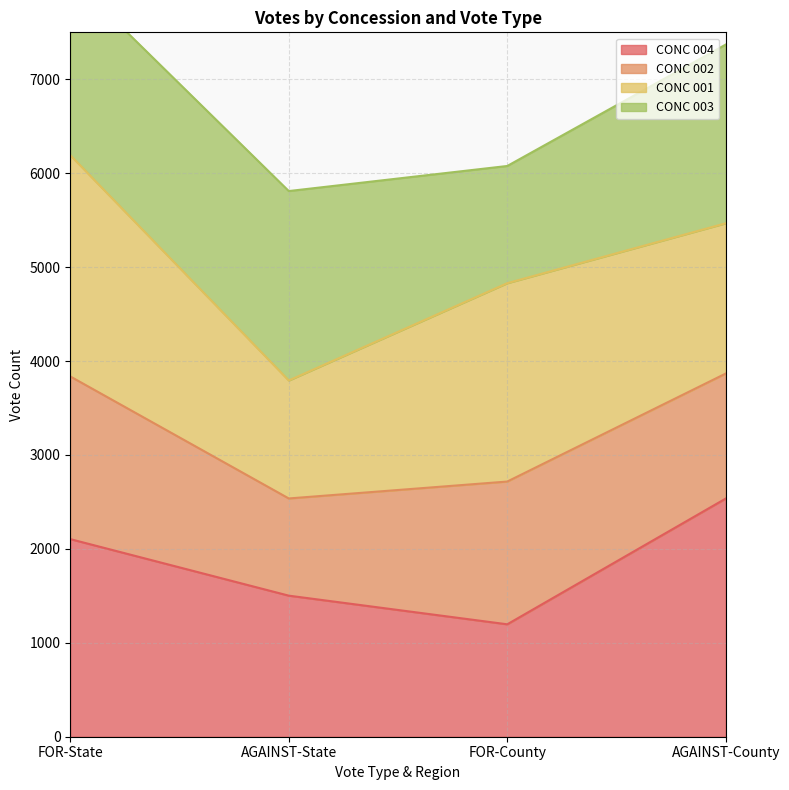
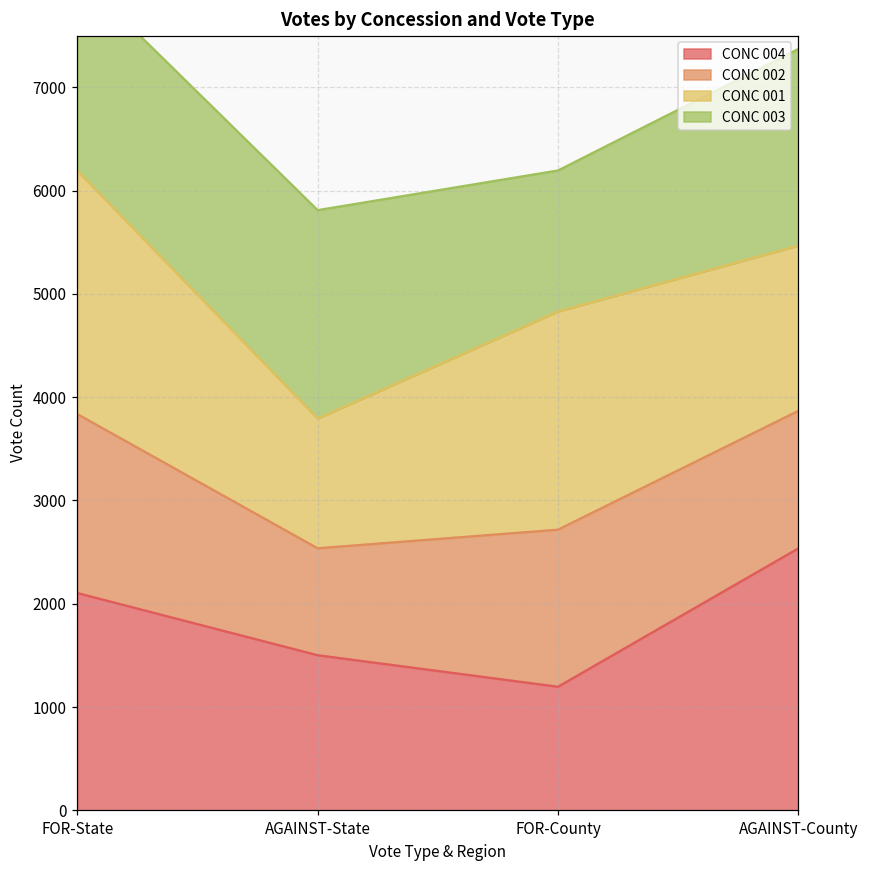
CONC 003, FOR-County: 1200 -> 1400
